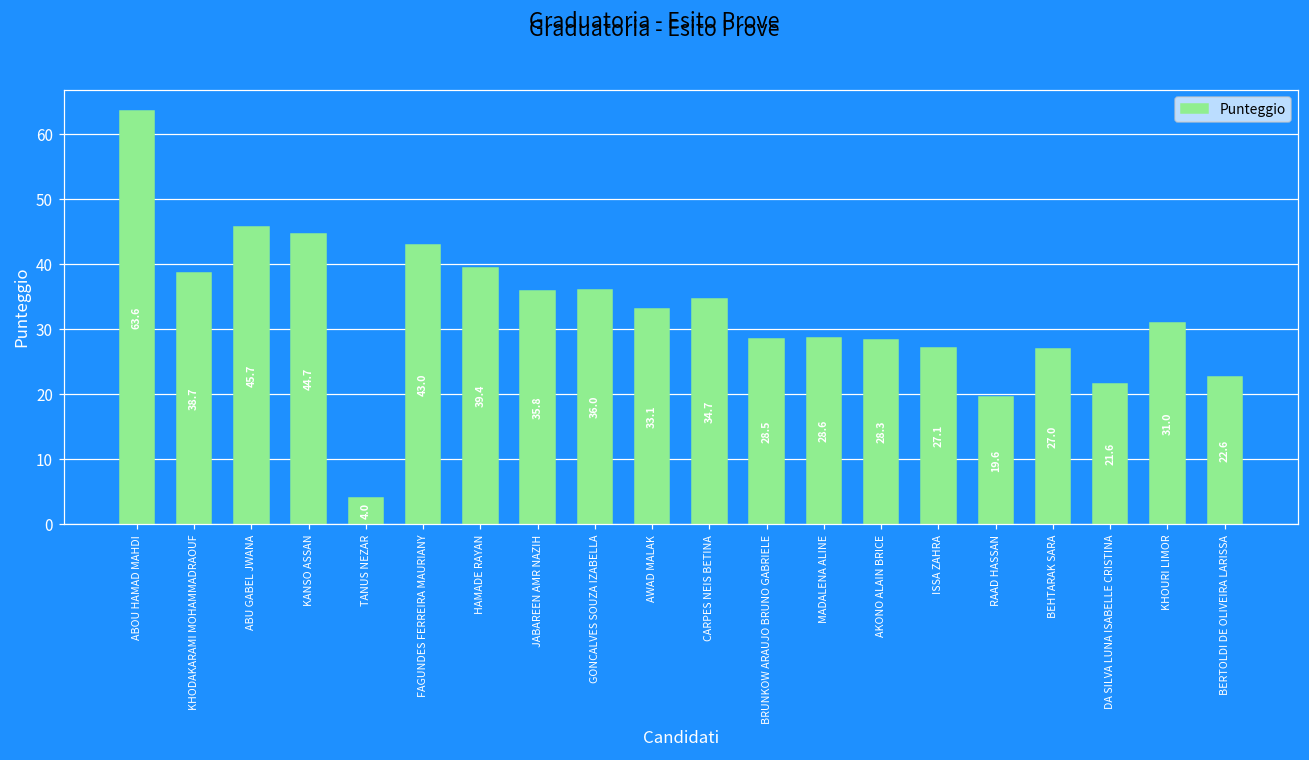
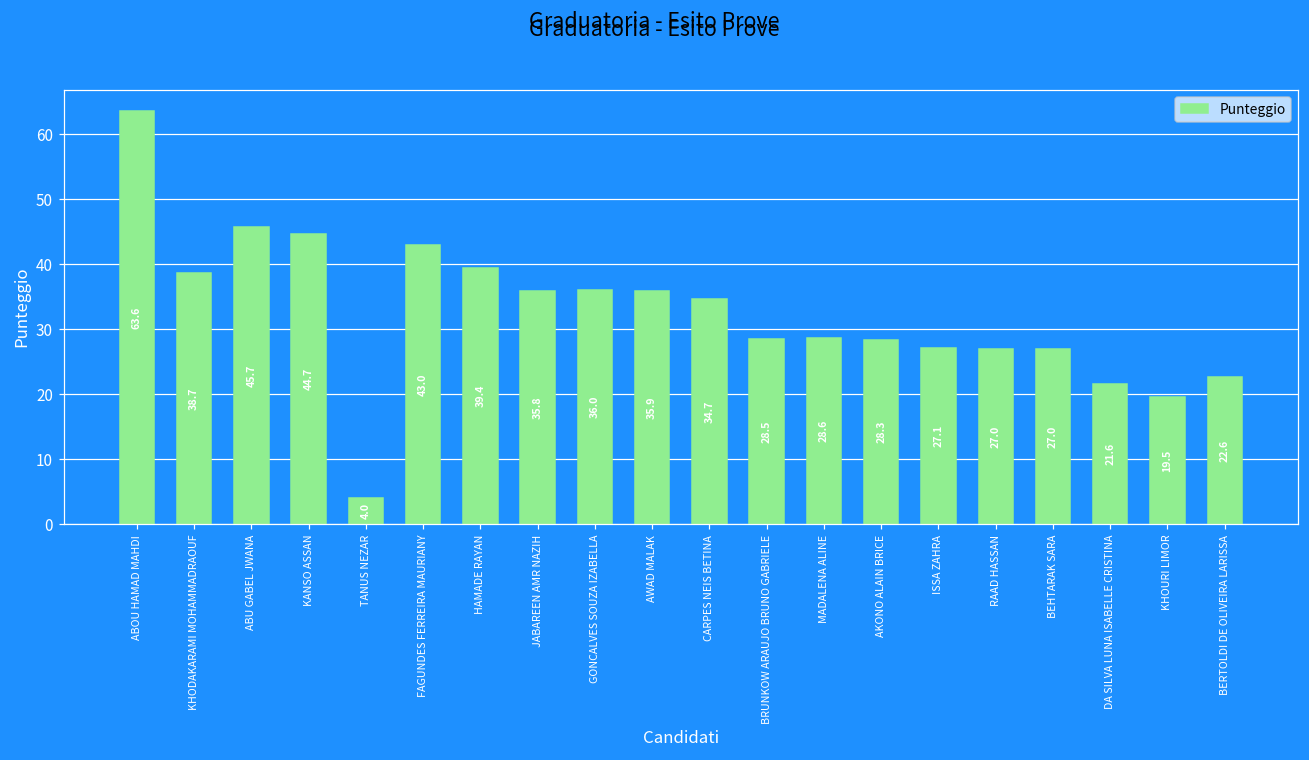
AWAD MALAK: 33.1 -> 35.9
RAAD HASSAN: 19.6 -> 27.0
KHOURI LIMOR: 31.0 -> 19.5
